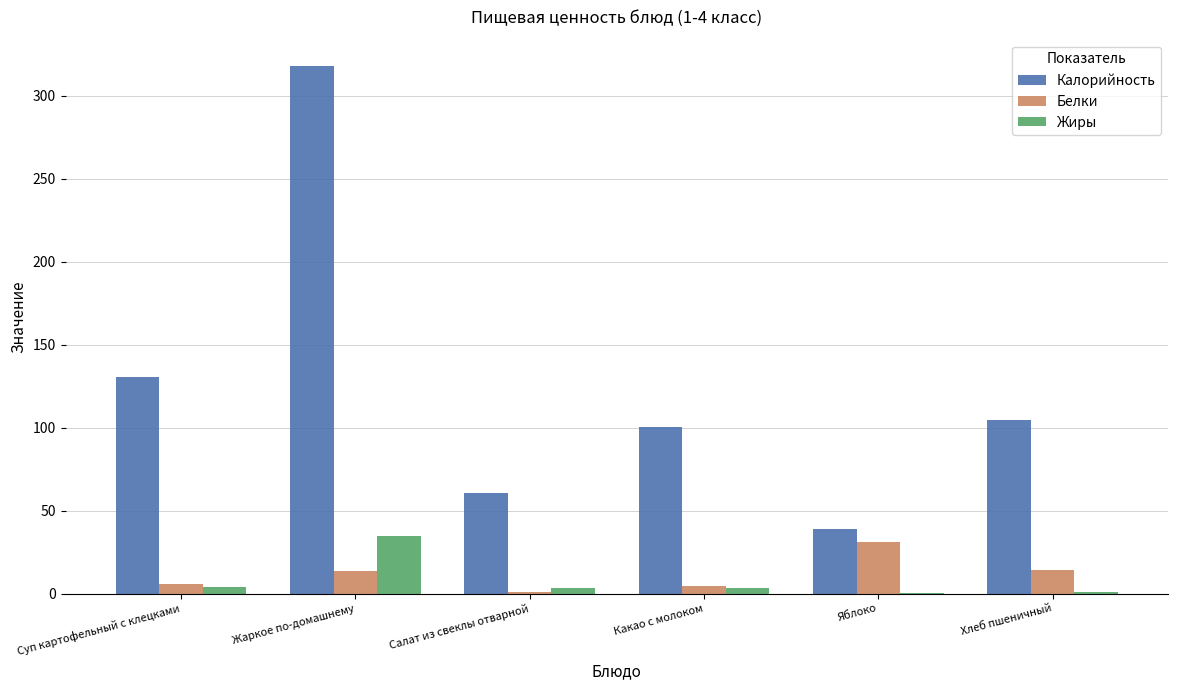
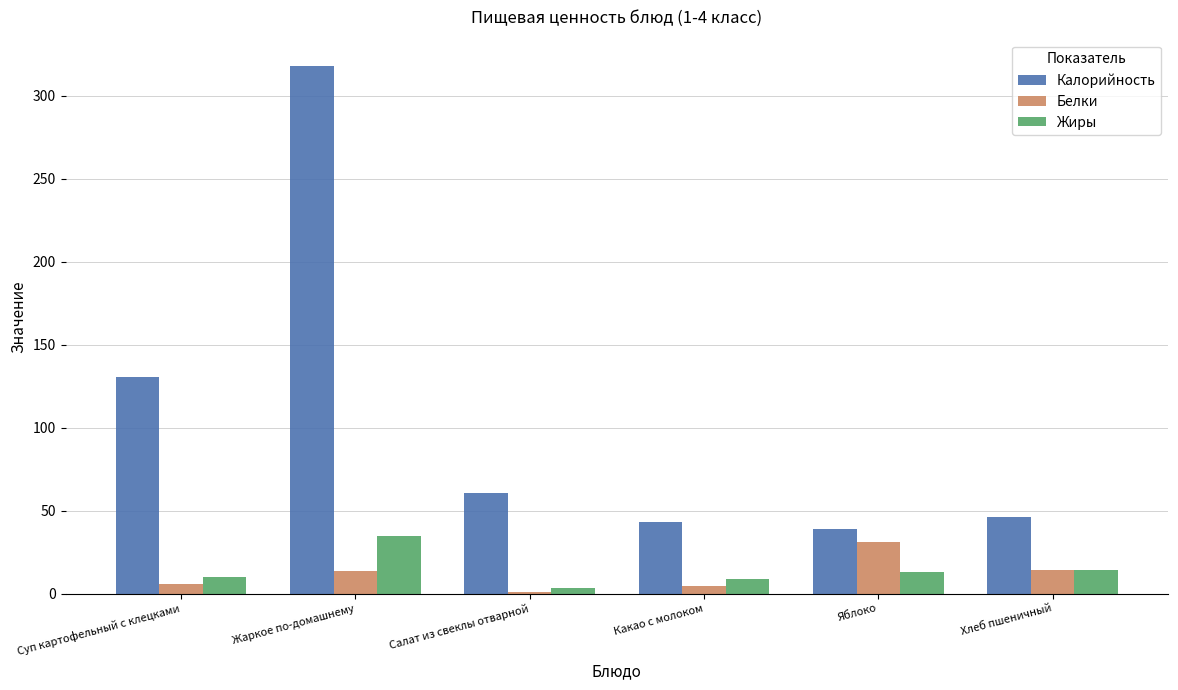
Жиры, Суп картофельный с клецками: 4 -> 10
Калорийность, Какао с молоком: 100 -> 43
Жиры, Какао с молоком: 4 -> 9
Жиры, Яблоко: 1 -> 13
Калорийность, Хлеб пшеничный: 105 -> 46
Жиры, Хлеб пшеничный: 1 -> 14
